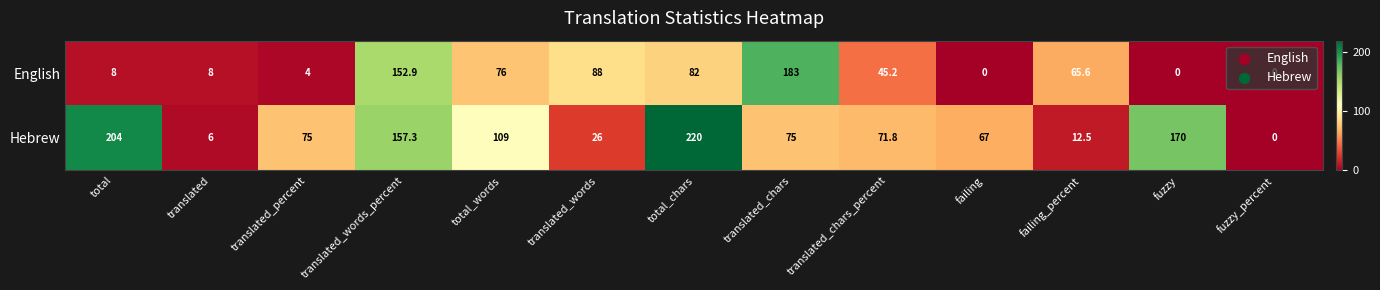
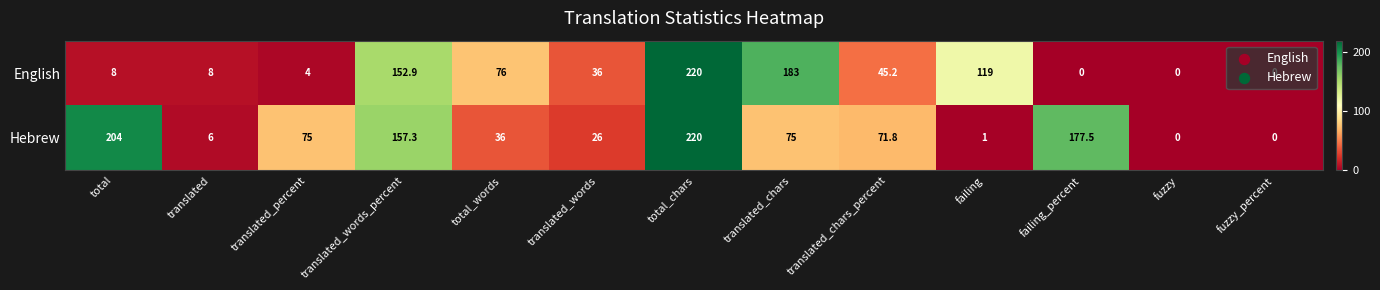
English, translated_words: 88 -> 36
English, total_chars: 82 -> 220
English, failing: 0 -> 119
English, failing_percent: 65.6 -> 0
Hebrew, total_words: 109 -> 36
Hebrew, failing: 67 -> 1
Hebrew, failing_percent: 12.5 -> 177.5
Hebrew, fuzzy: 170 -> 0
